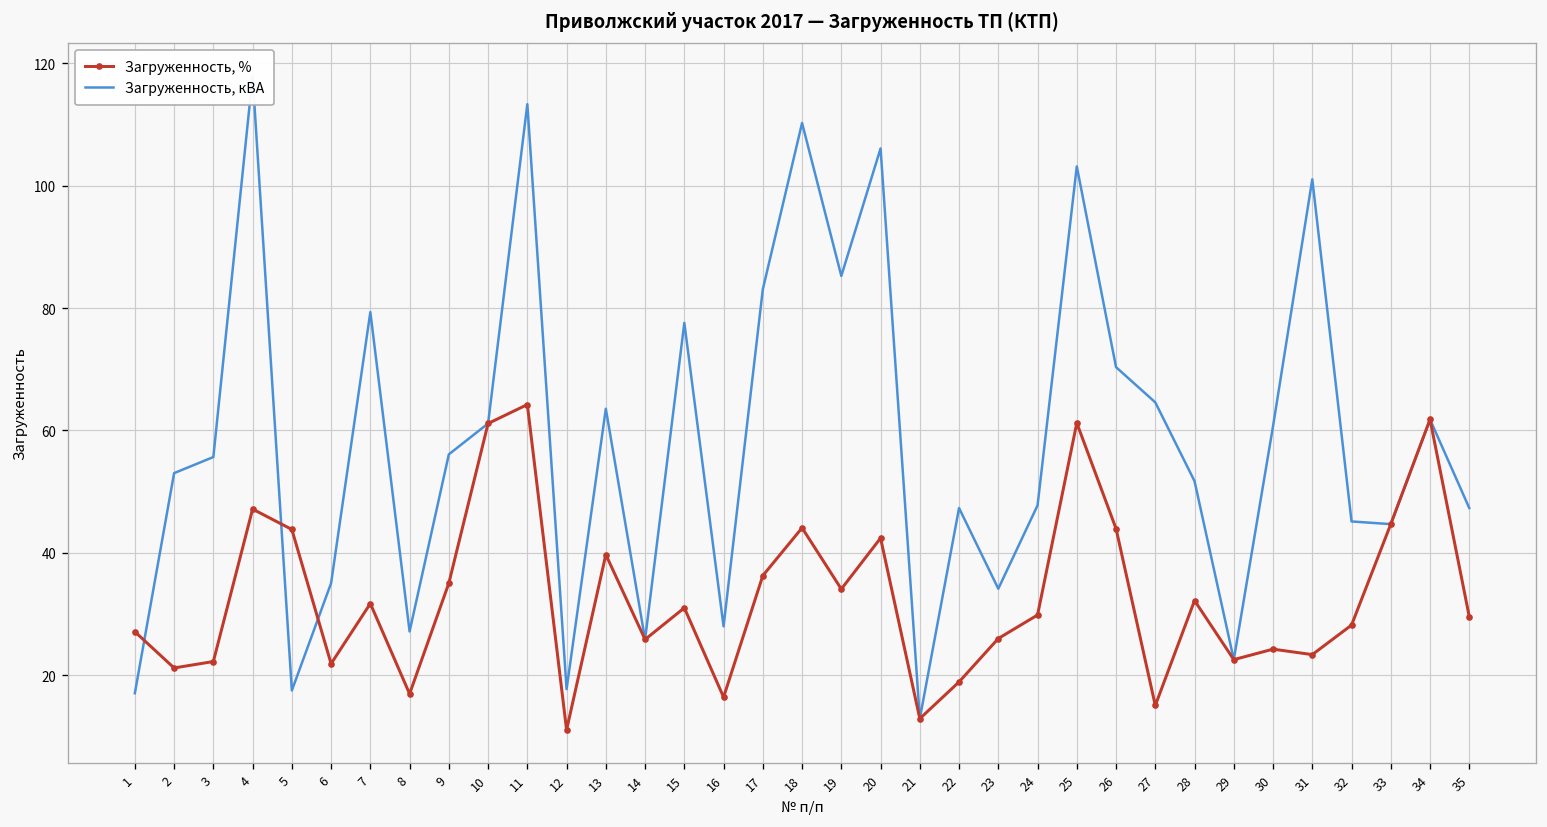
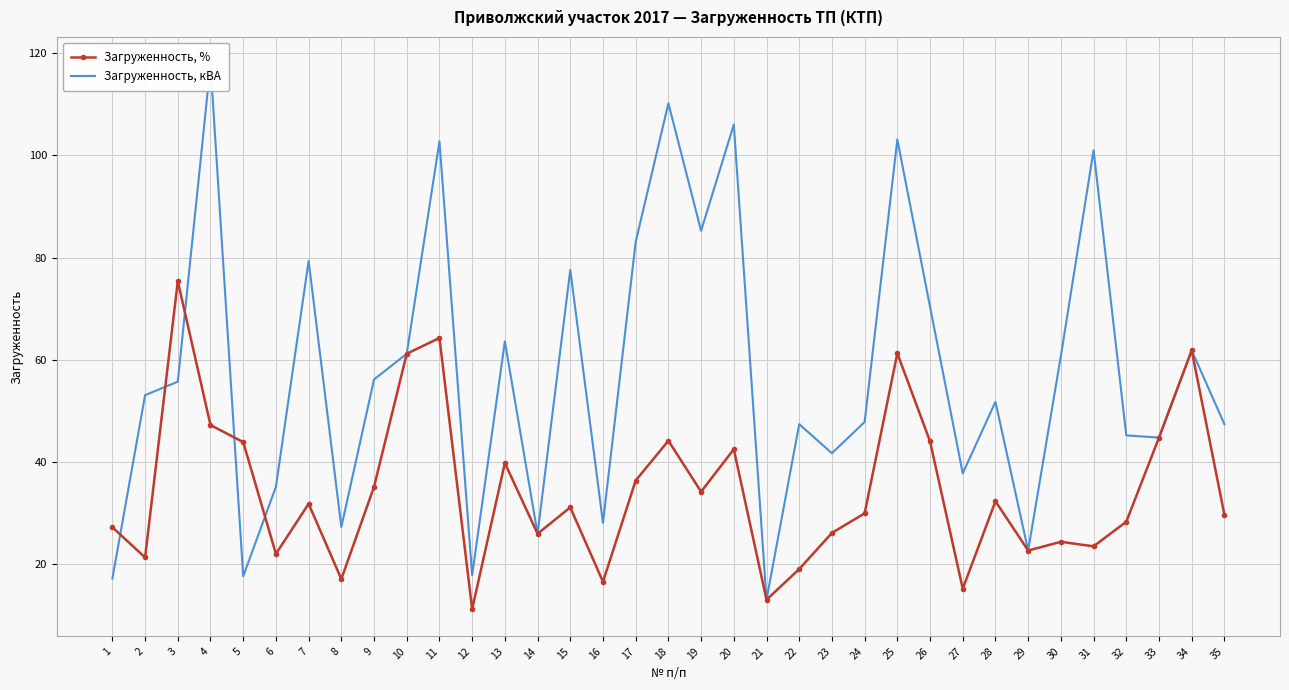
Загруженность, %, 3: 22 -> 75
Загруженность, кВА, 11: 113 -> 103
Загруженность, кВА, 23: 34 -> 42
Загруженность, кВА, 27: 65 -> 38
